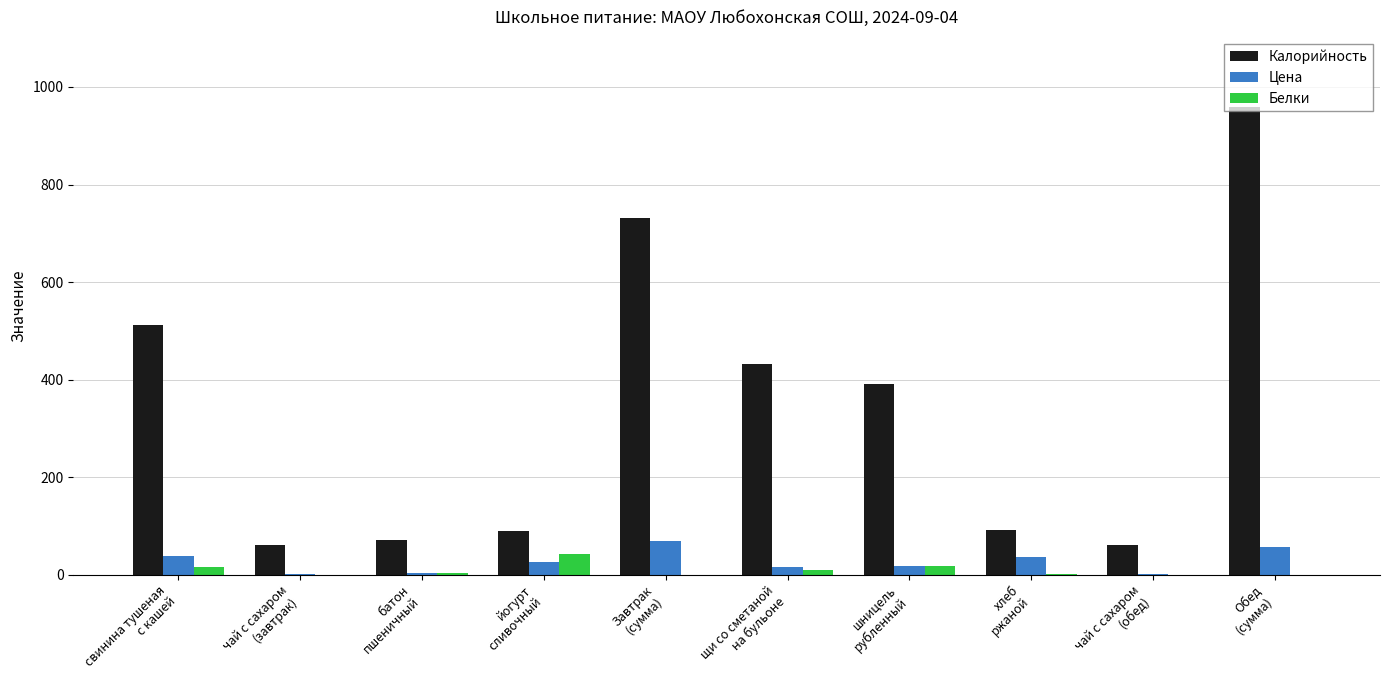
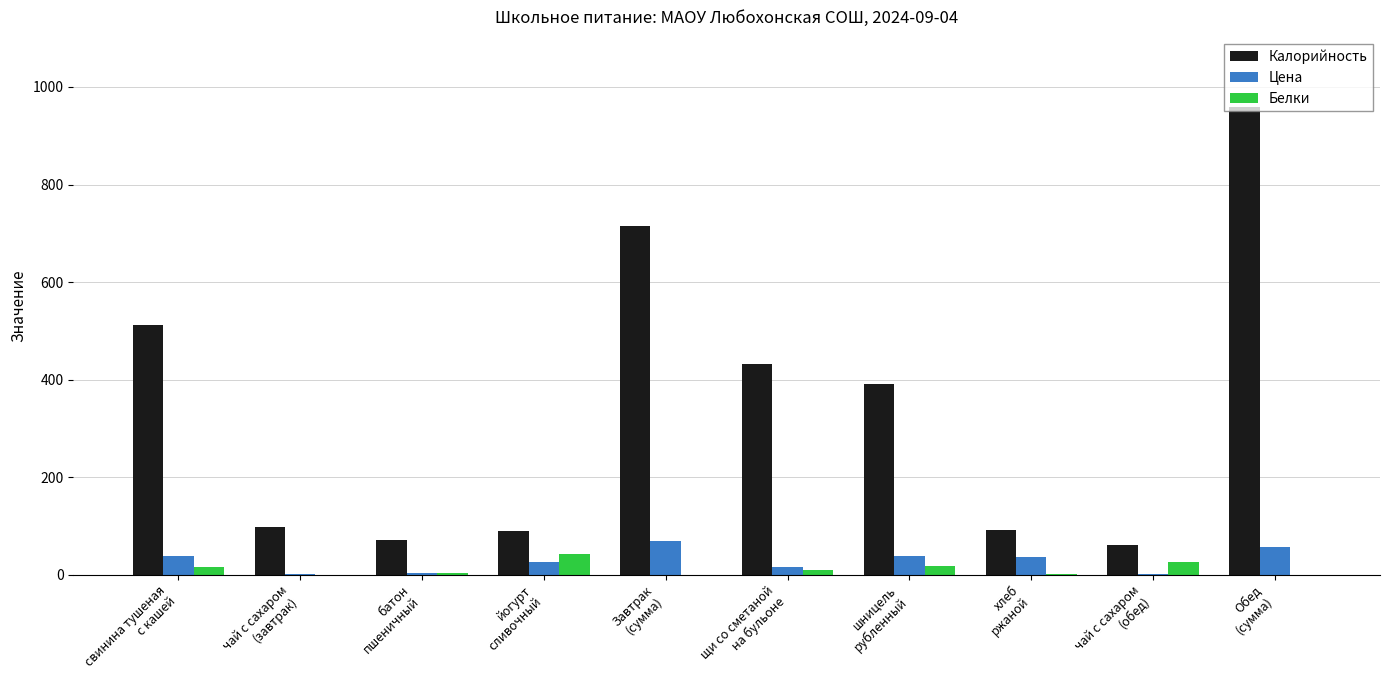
Калорийность, чай с сахаром (завтрак): 60 -> 100
Калорийность, Завтрак (сумма): 730 -> 710
Цена, шницель рубленный: 20 -> 40
Белки, чай с сахаром (обед): 0 -> 30
